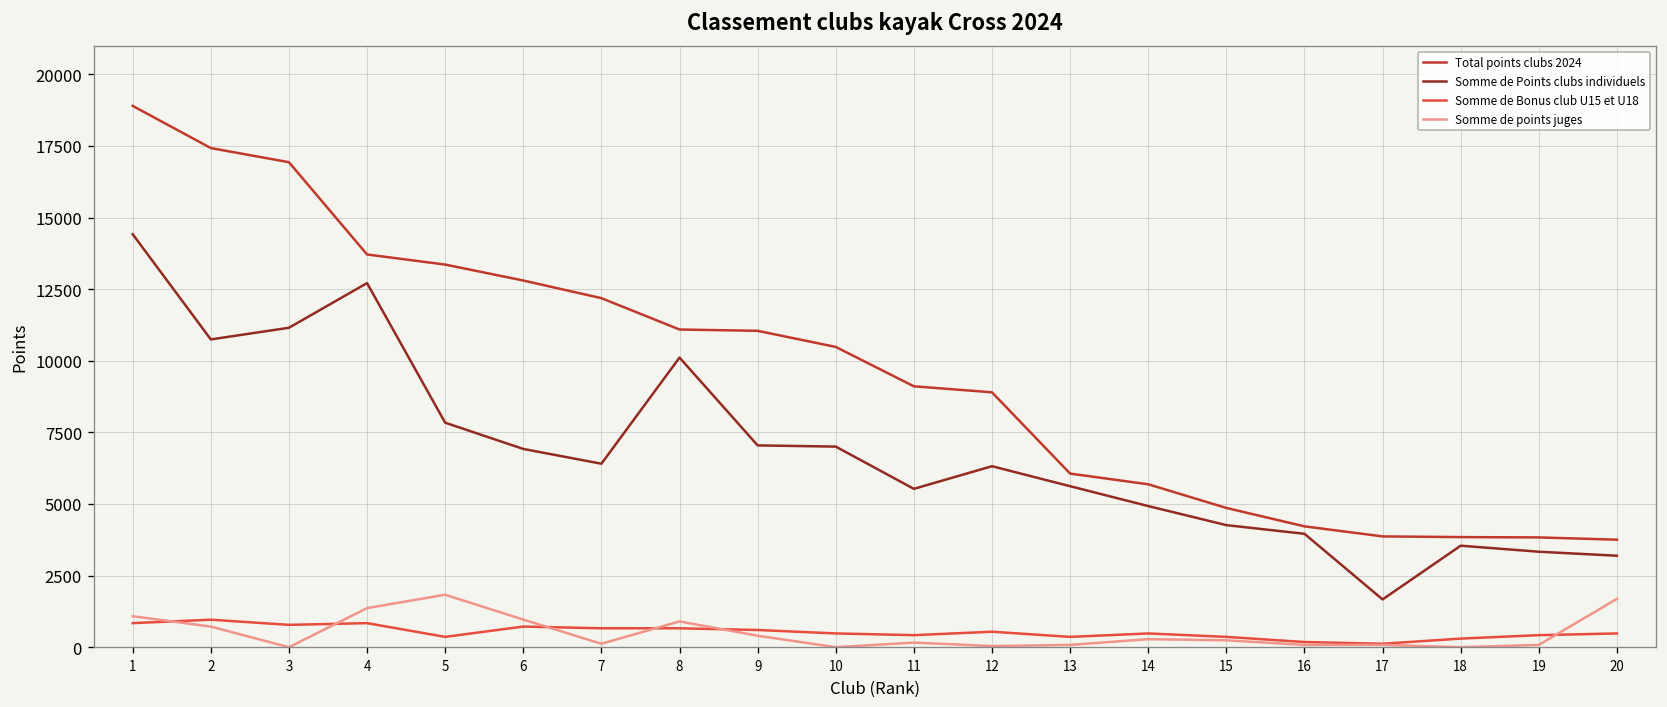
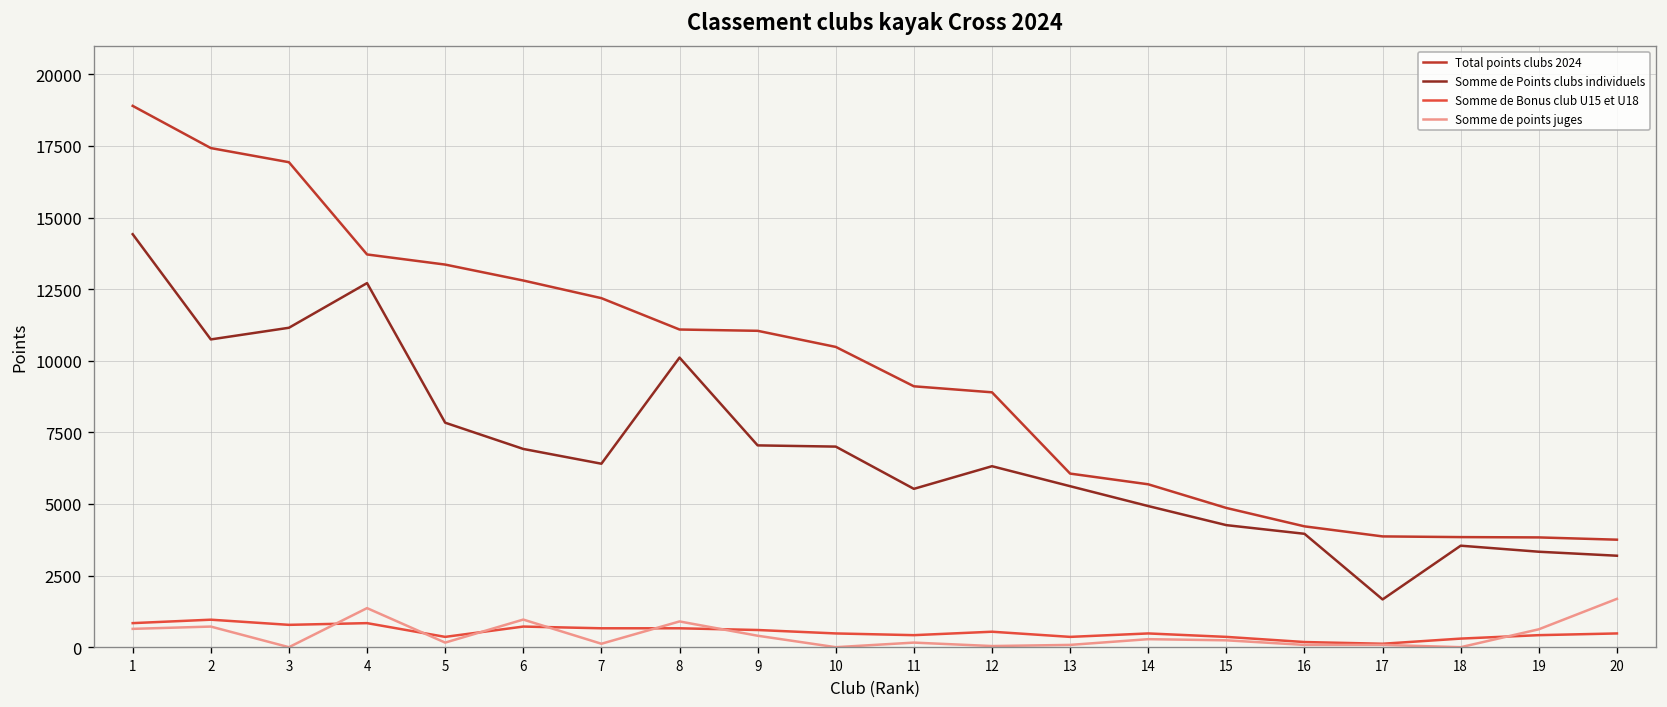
Somme de points juges, 1: 1100 -> 600
Somme de points juges, 5: 1800 -> 200
Somme de points juges, 19: 100 -> 600
